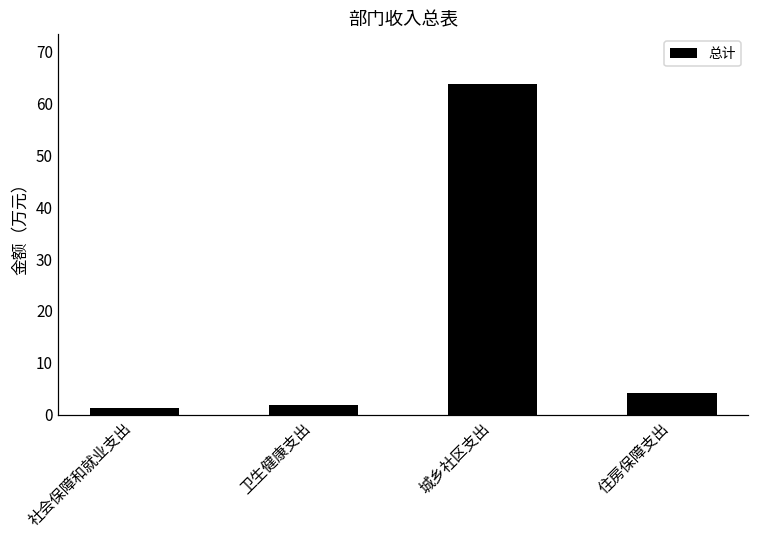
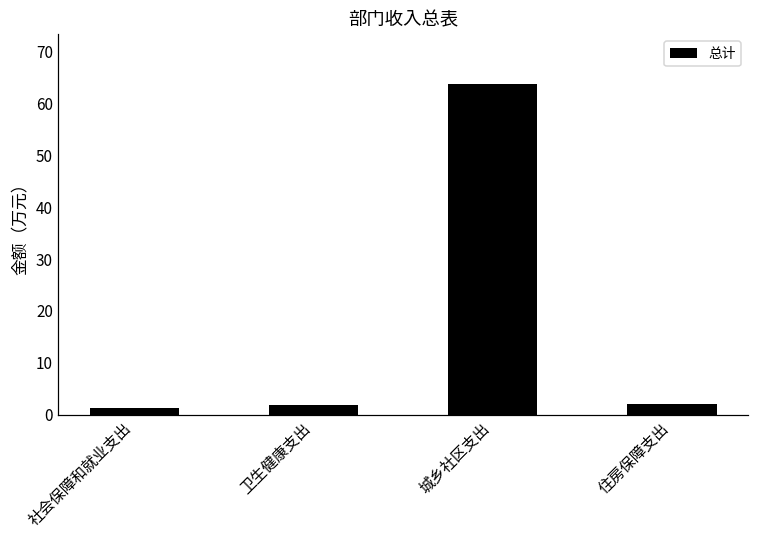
住房保障支出: 4 -> 2
